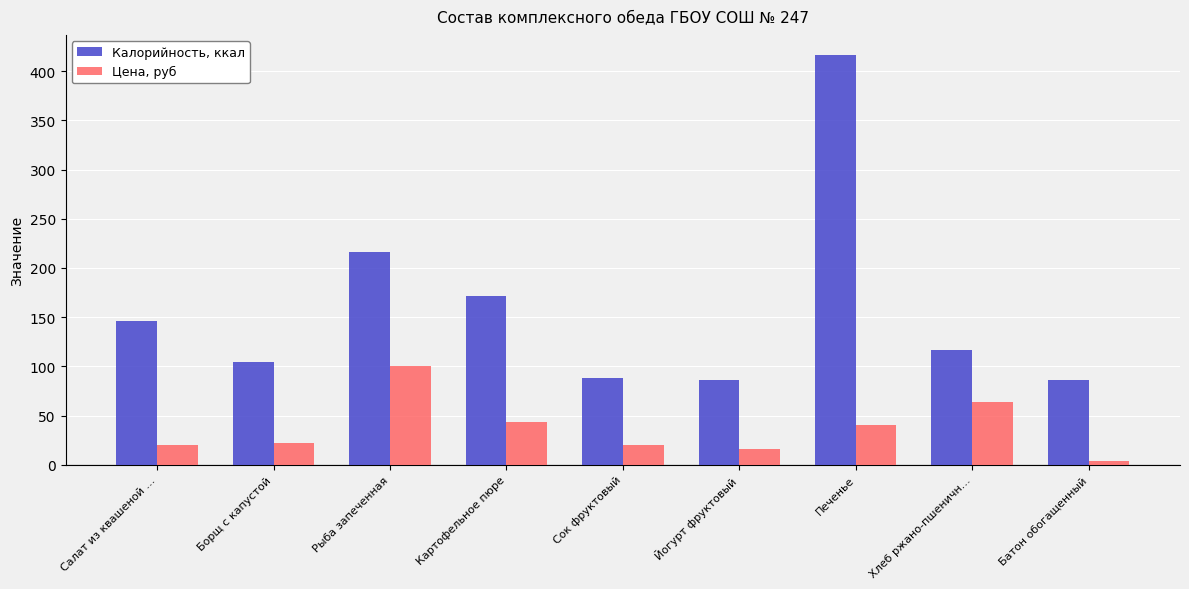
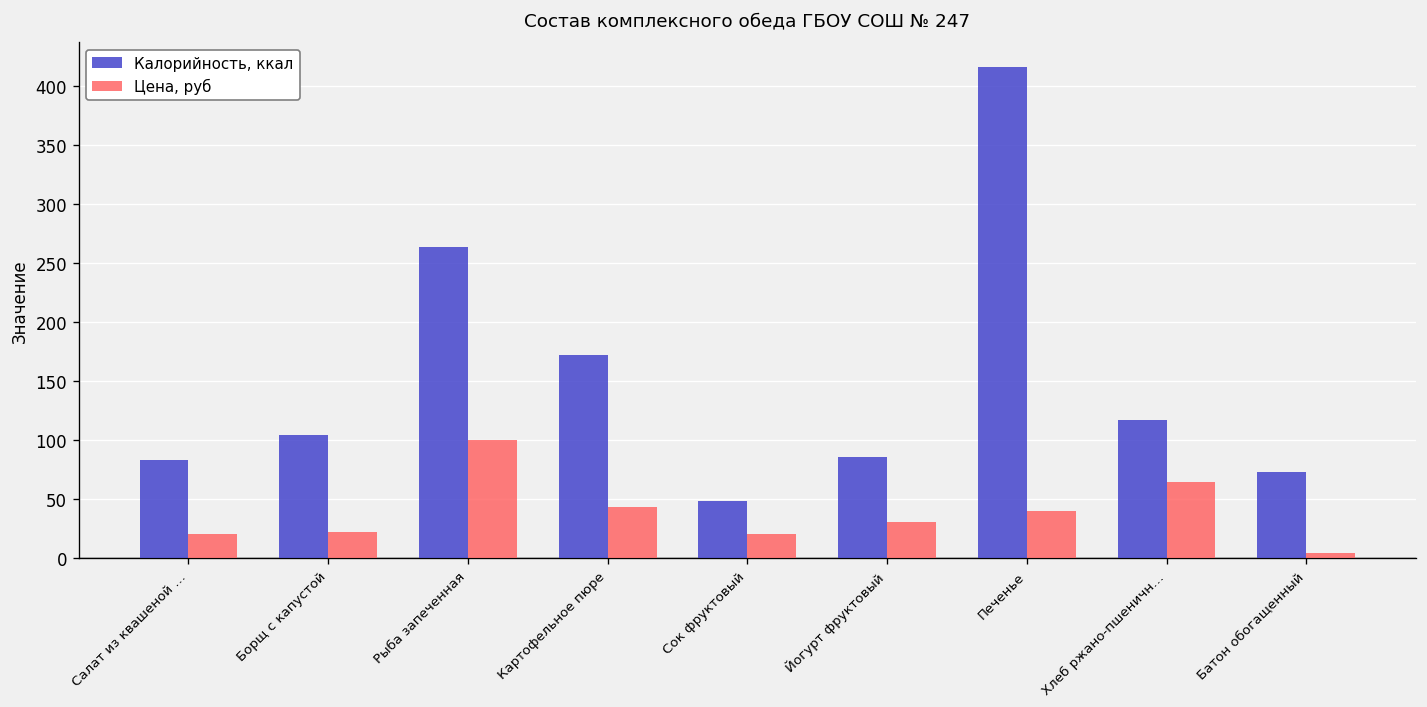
Калорийность, ккал, Салат из квашеной …: 150 -> 80
Калорийность, ккал, Рыба запеченная: 220 -> 260
Калорийность, ккал, Сок фруктовый: 90 -> 50
Цена, руб, Йогурт фруктовый: 20 -> 30
Калорийность, ккал, Батон обогащенный: 90 -> 70
